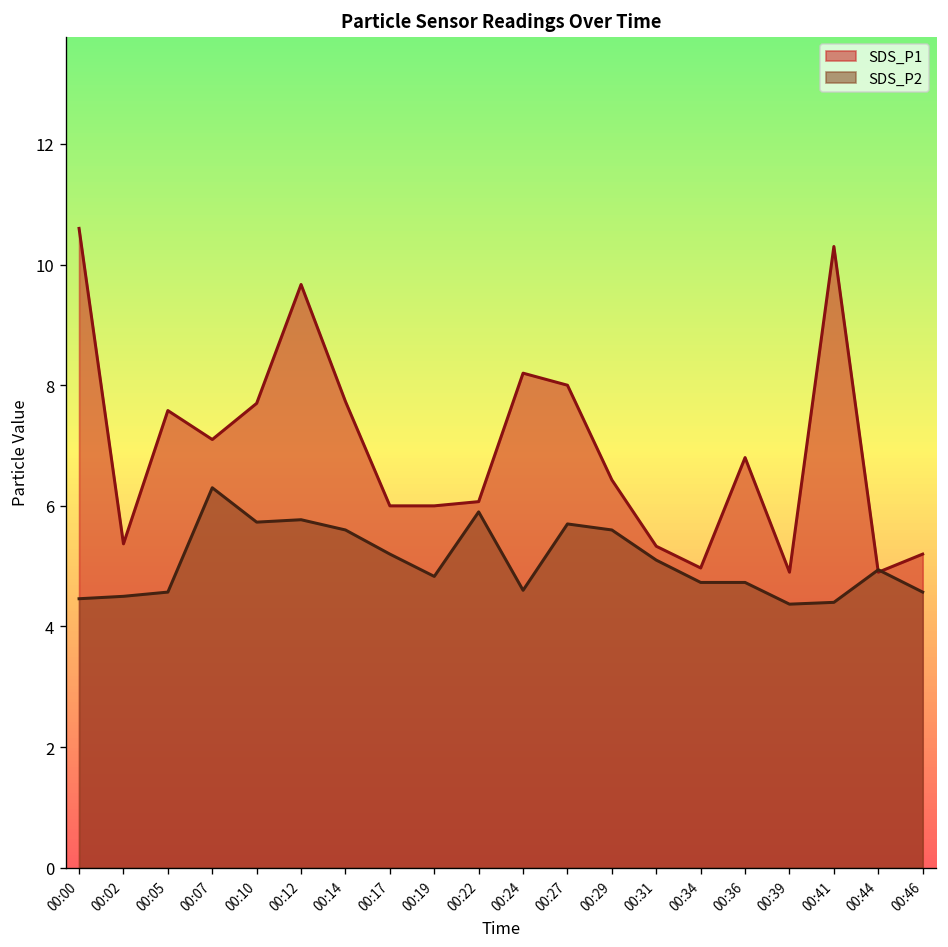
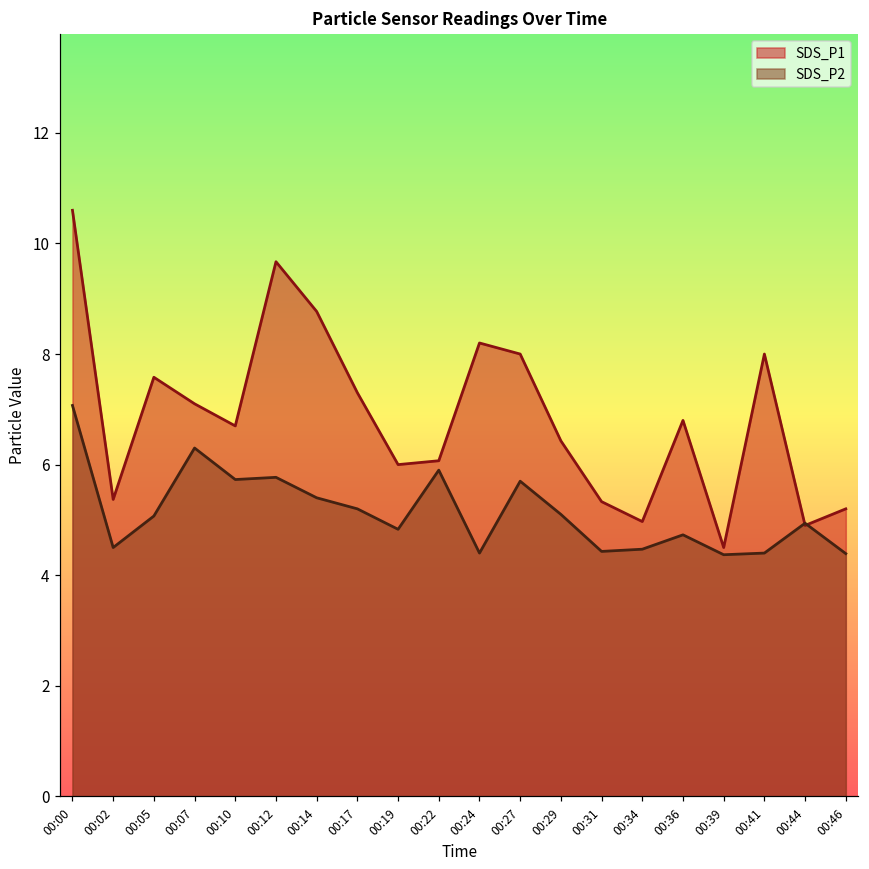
SDS_P2, 00:00: 4.5 -> 7.1
SDS_P2, 00:05: 4.6 -> 5.1
SDS_P1, 00:10: 7.7 -> 6.7
SDS_P1, 00:14: 7.7 -> 8.8
SDS_P2, 00:14: 5.6 -> 5.4
SDS_P1, 00:17: 6.0 -> 7.3
SDS_P2, 00:24: 4.6 -> 4.4
SDS_P2, 00:29: 5.6 -> 5.1
SDS_P2, 00:31: 5.1 -> 4.4
SDS_P2, 00:34: 4.7 -> 4.5
SDS_P1, 00:39: 4.9 -> 4.5
SDS_P1, 00:41: 10.3 -> 8.0
SDS_P2, 00:46: 4.6 -> 4.4
